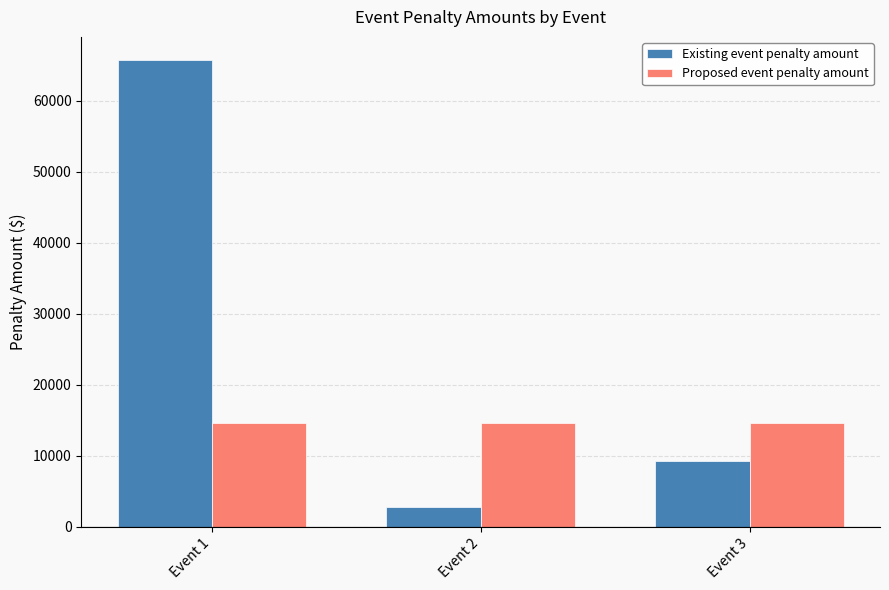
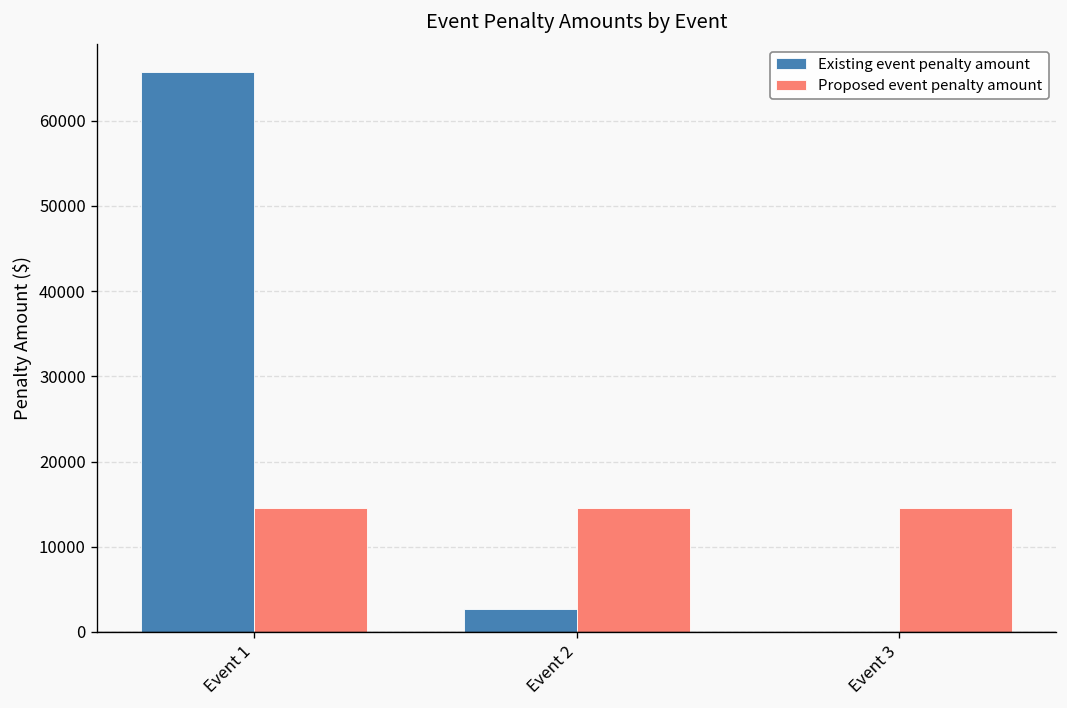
Existing event penalty amount, Event 3: 9000 -> 0
